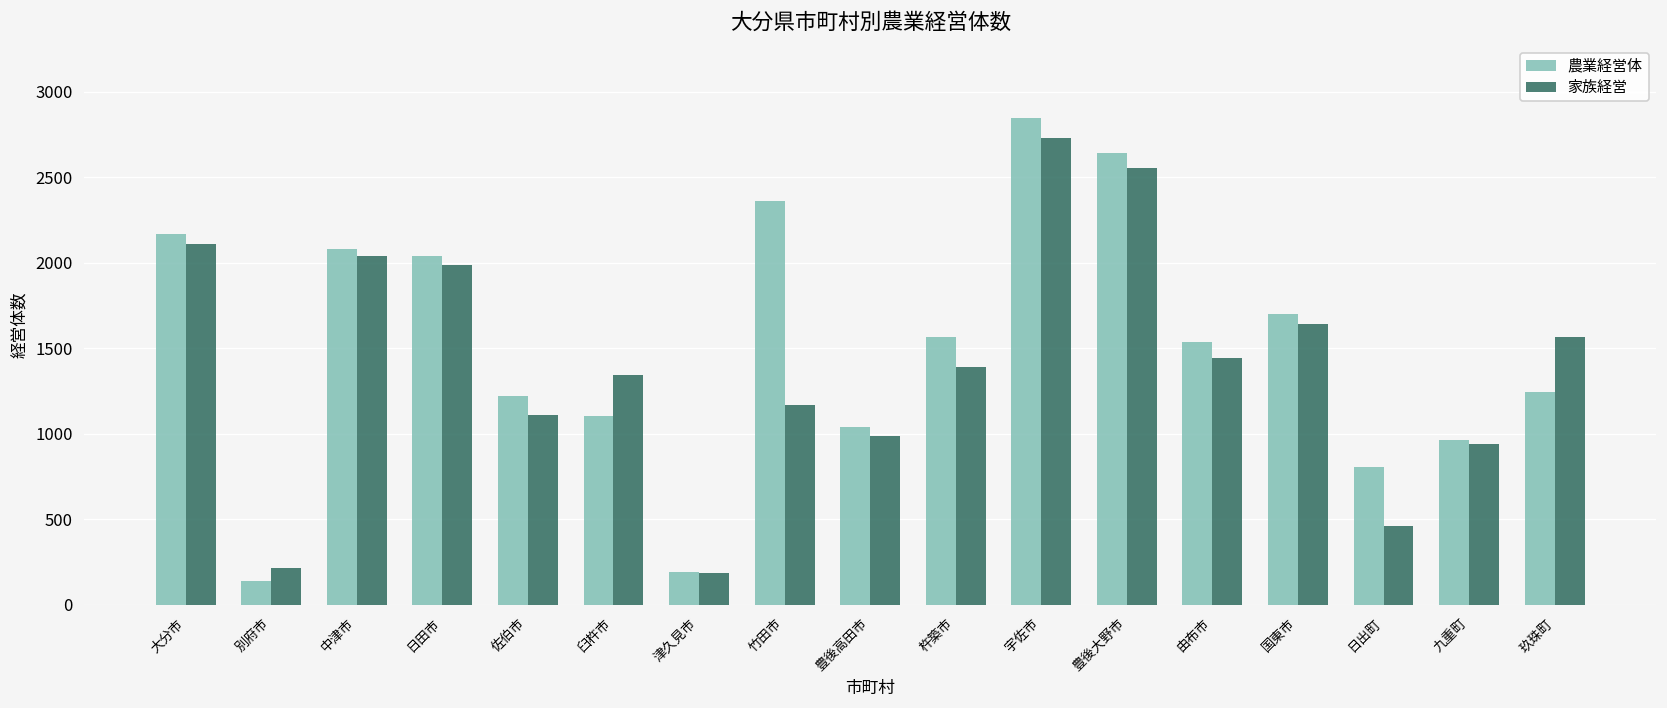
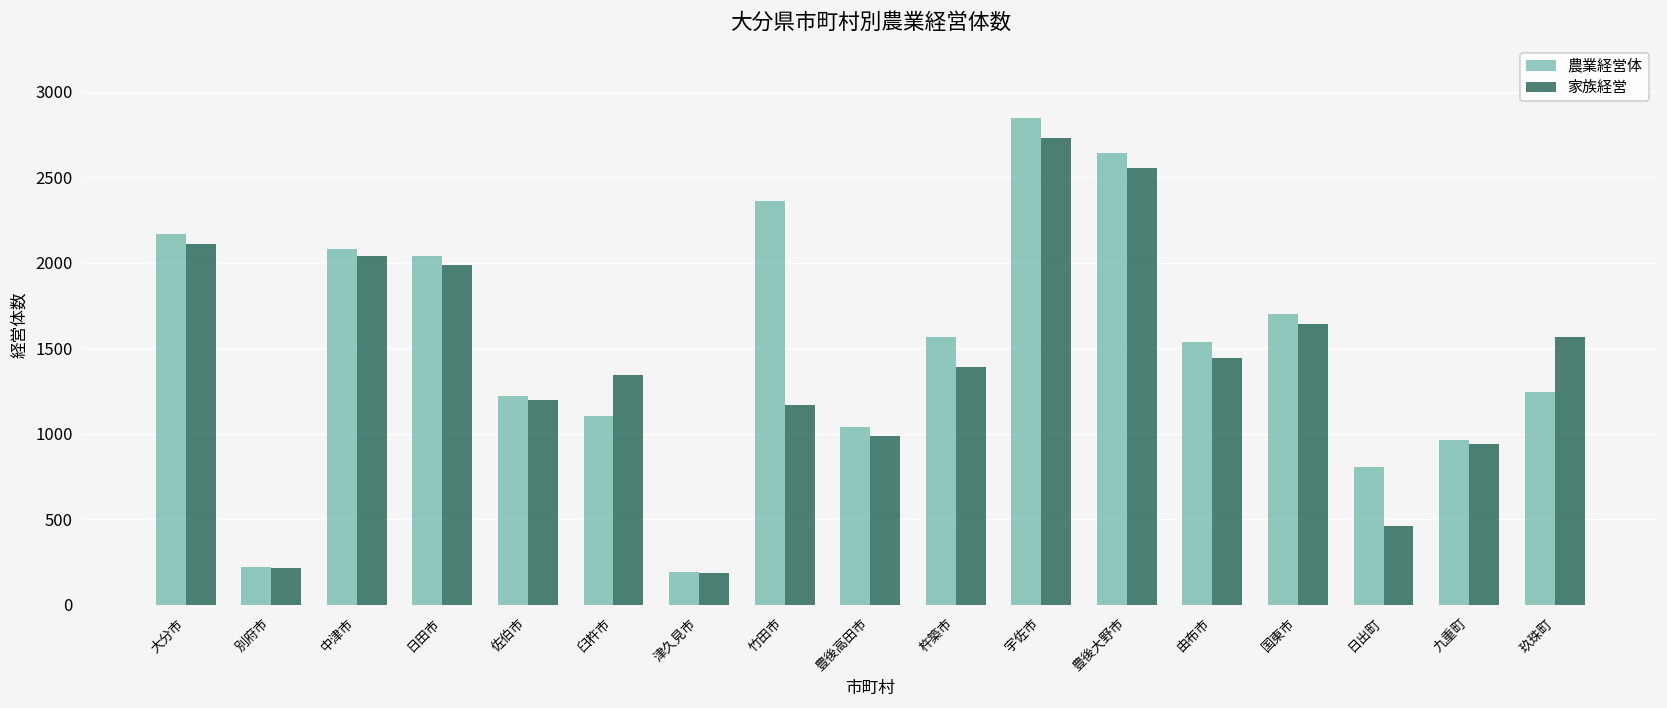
農業経営体, 別府市: 140 -> 220
家族経営, 佐伯市: 1110 -> 1200
